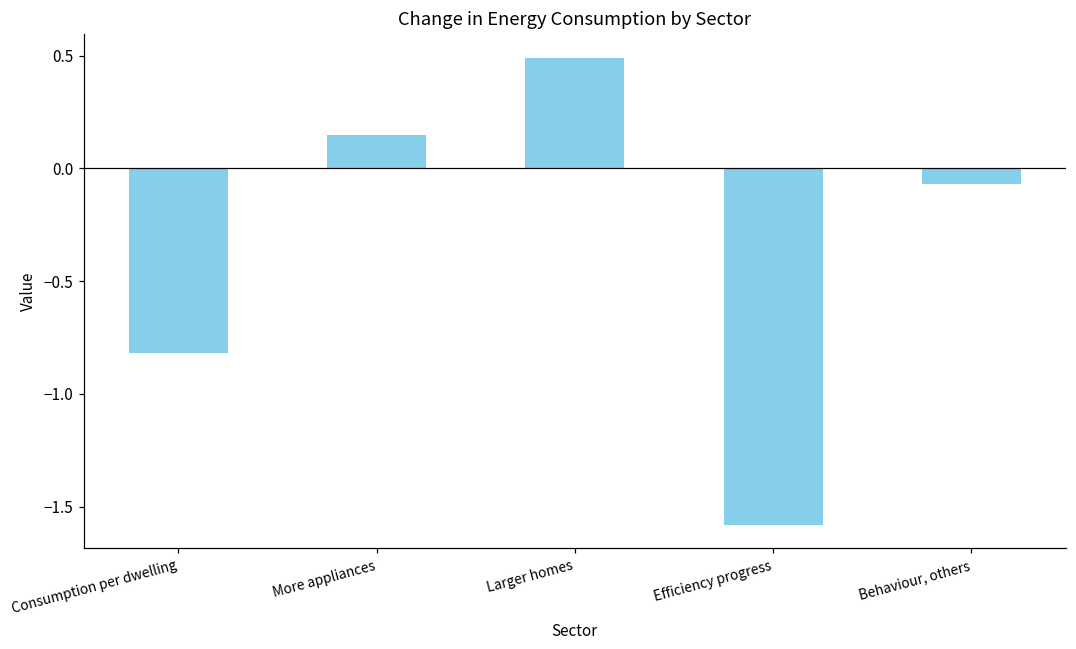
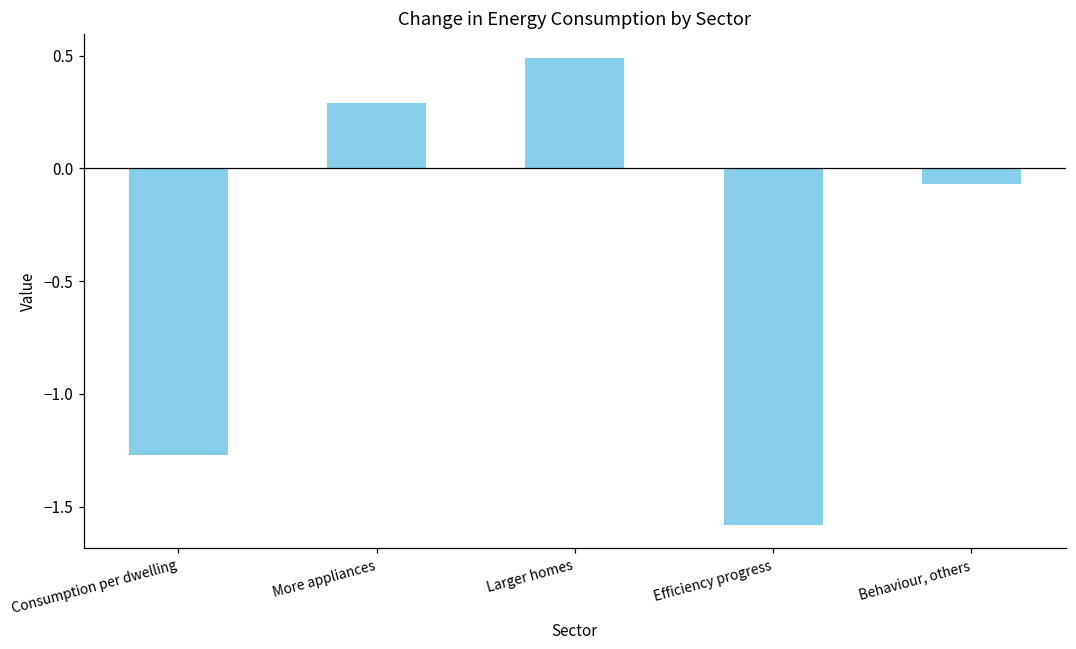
Consumption per dwelling: -0.82 -> -1.27
More appliances: 0.15 -> 0.29
